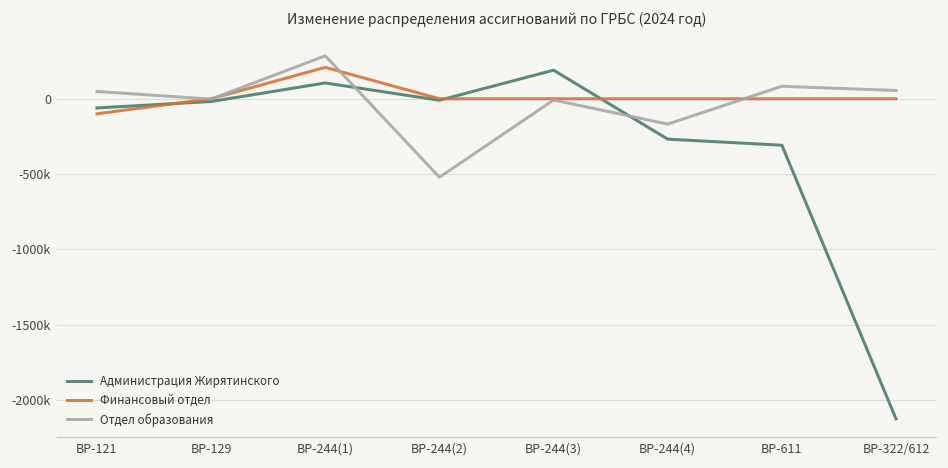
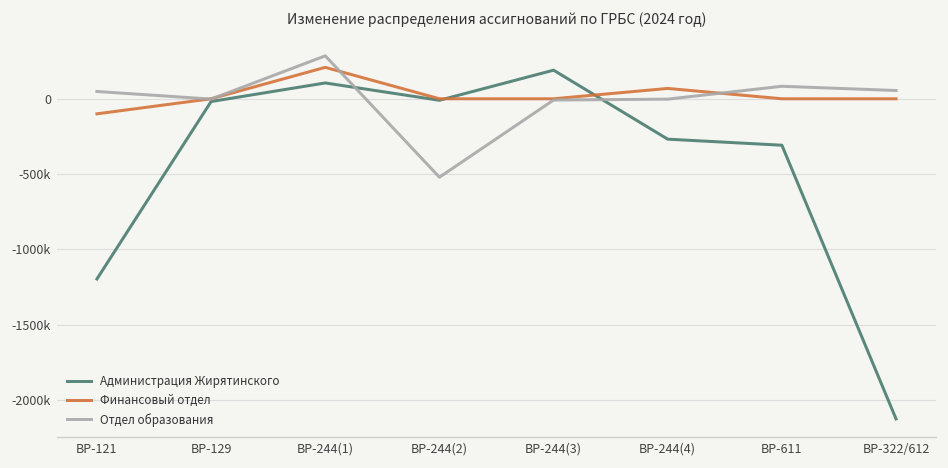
Администрация Жирятинского, ВР-121: -60000 -> -1200000
Финансовый отдел, ВР-244(4): 0 -> 70000
Отдел образования, ВР-244(4): -170000 -> 0
